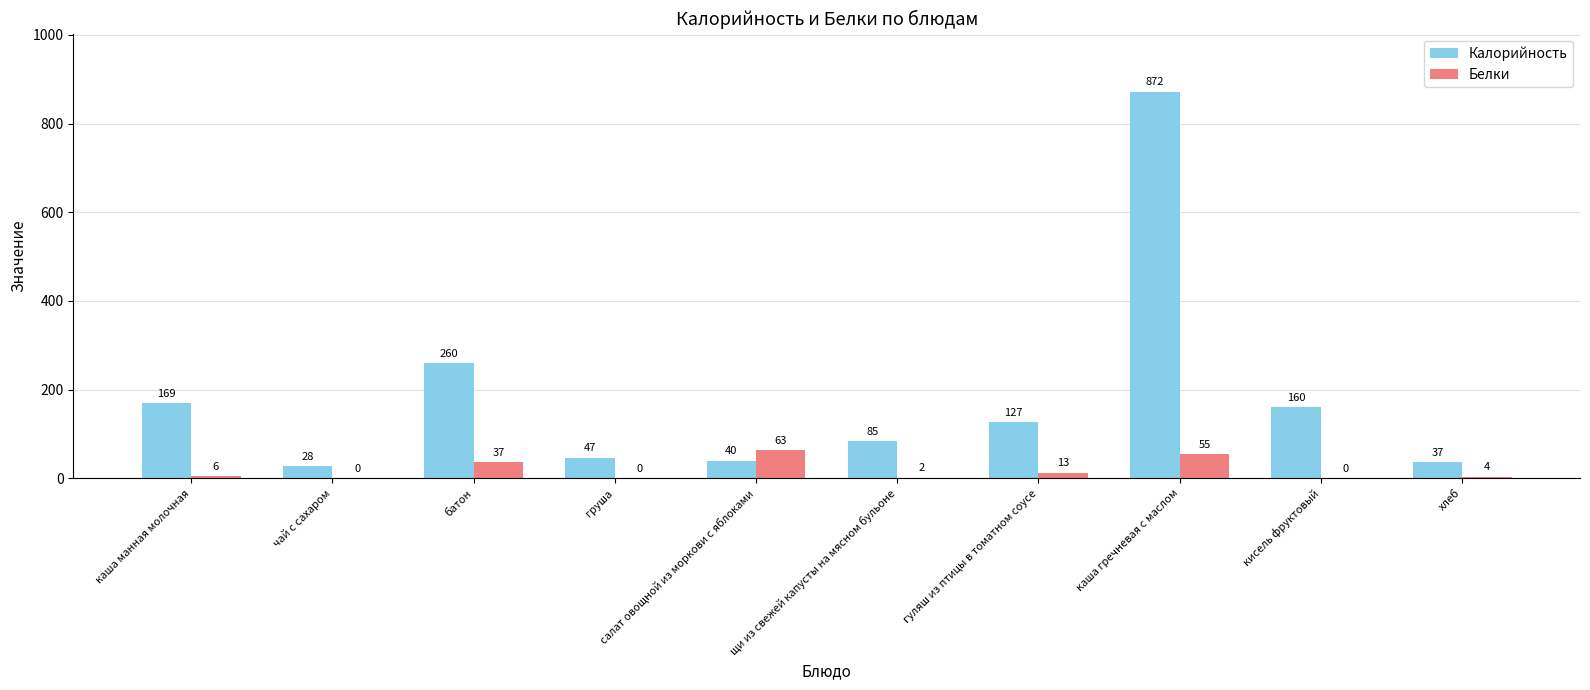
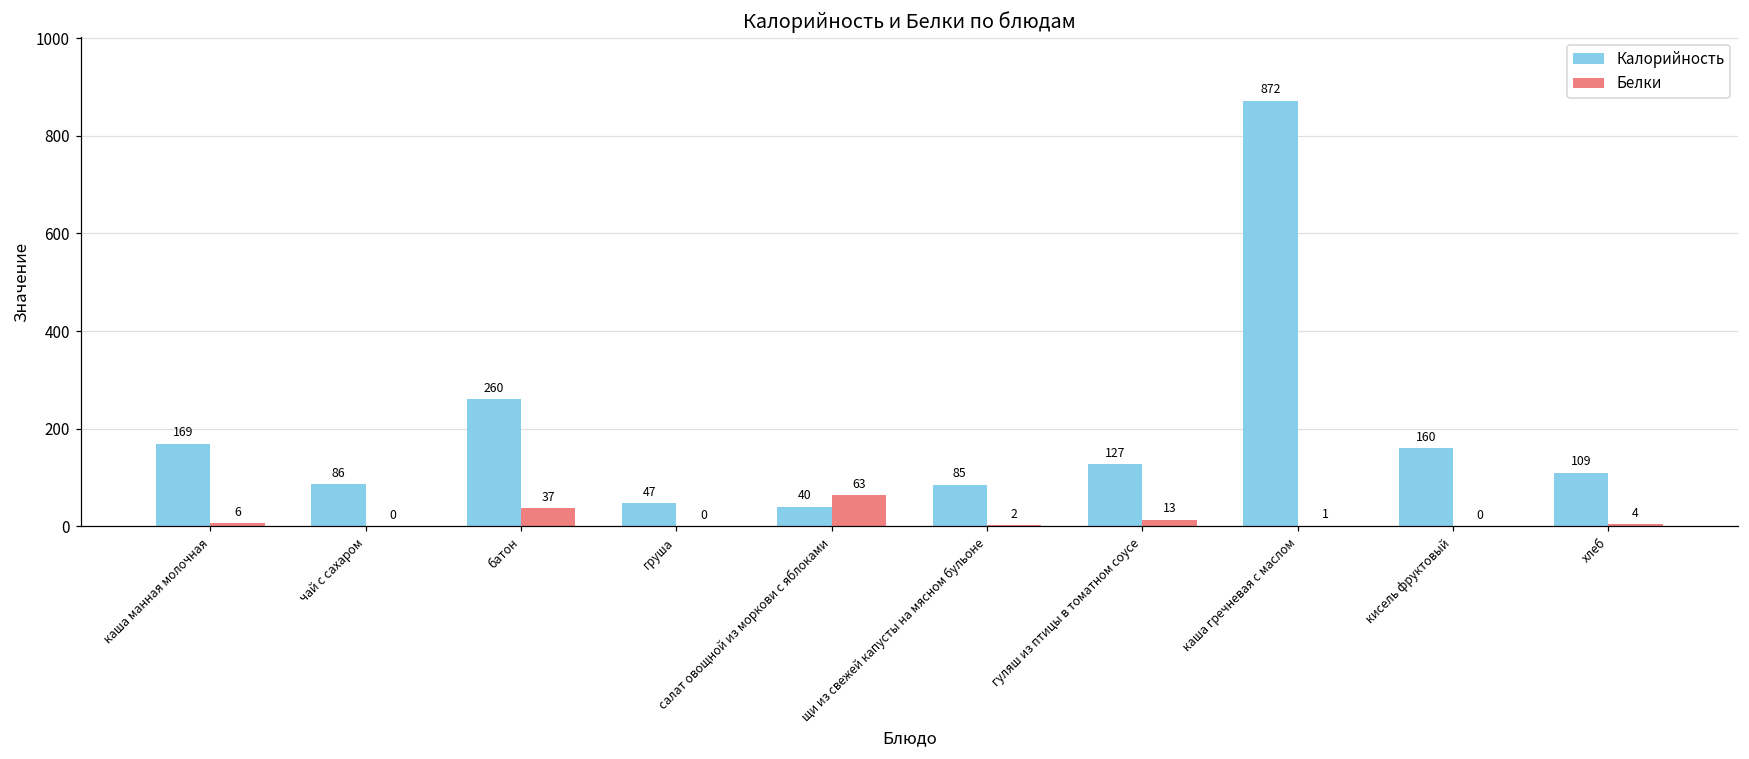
Калорийность, чай с сахаром: 28 -> 86
Белки, каша гречневая с маслом: 55 -> 1
Калорийность, хлеб: 37 -> 109
